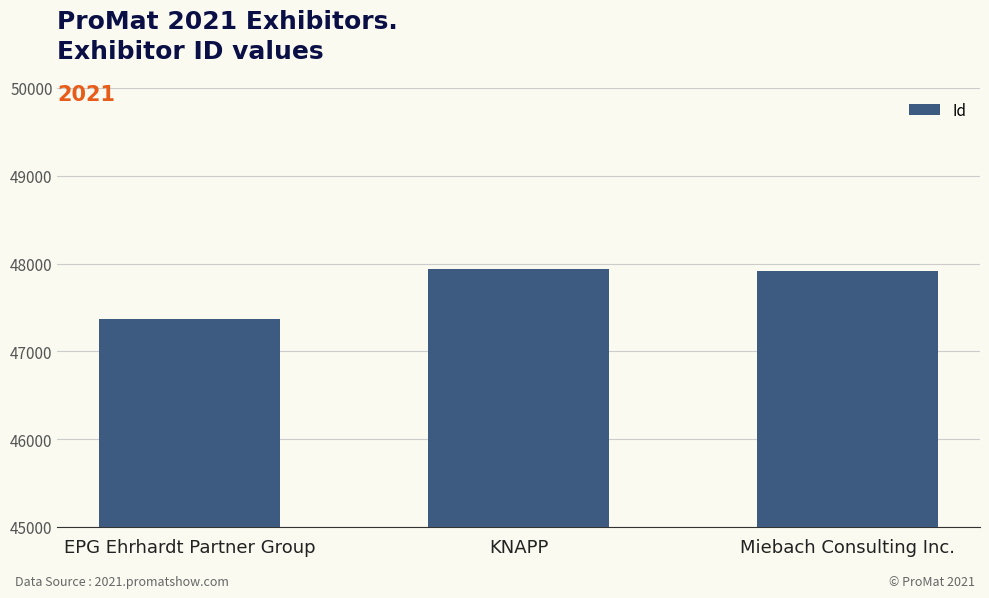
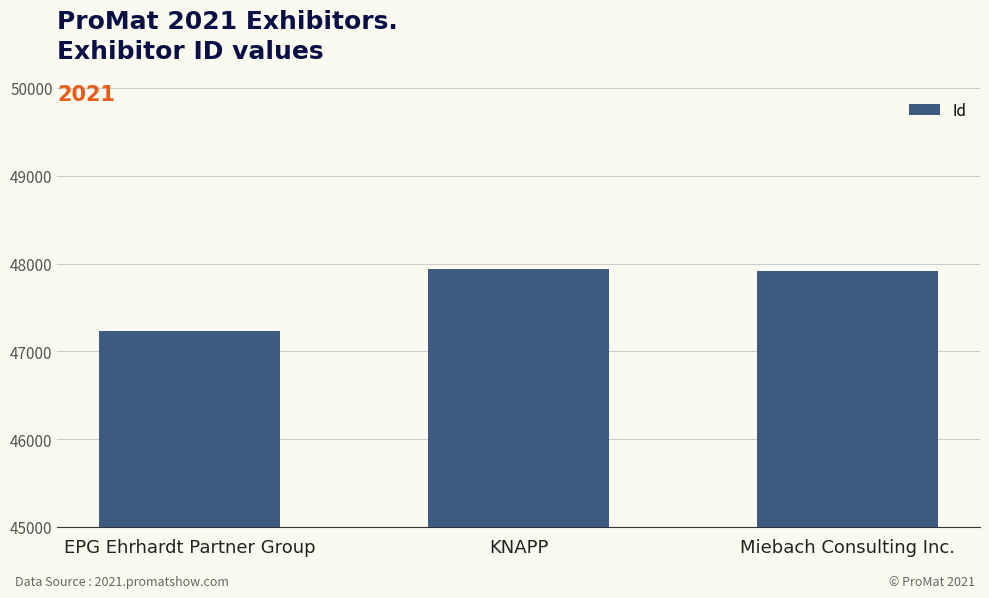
EPG Ehrhardt Partner Group: 47400 -> 47200
